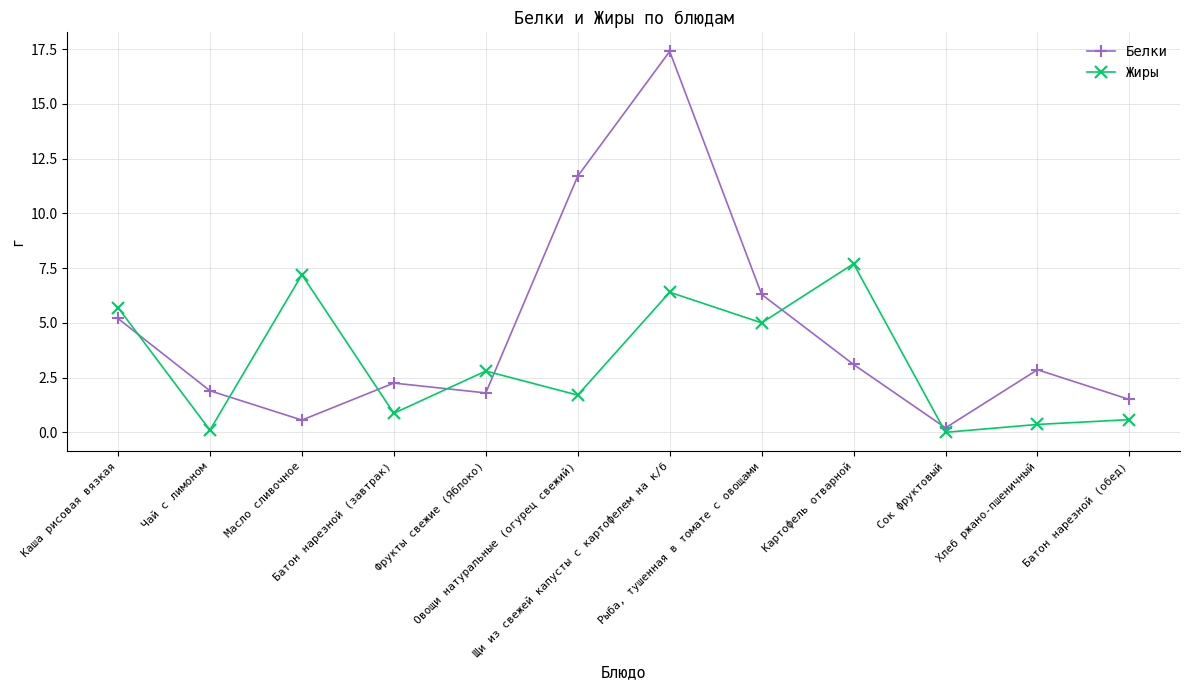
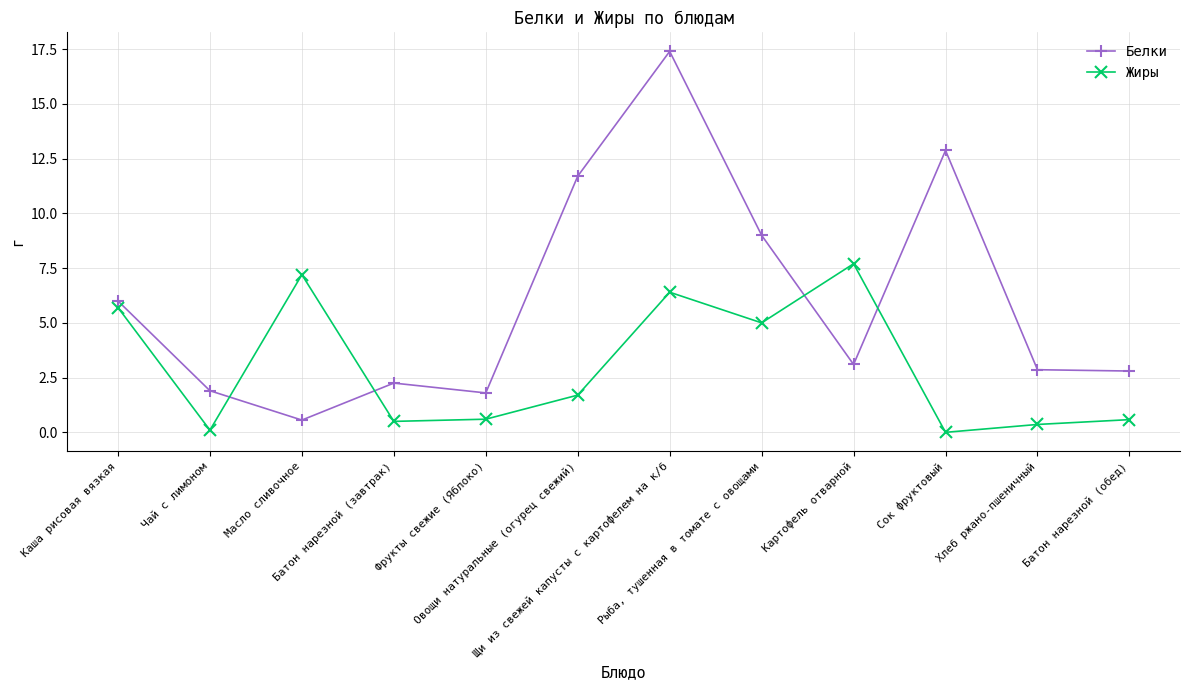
Белки, Каша рисовая вязкая: 5.2 -> 6.0
Жиры, Батон нарезной (завтрак): 0.9 -> 0.5
Жиры, Фрукты свежие (Яблоко): 2.8 -> 0.6
Белки, Рыба, тушенная в томате с овощами: 6.3 -> 9.0
Белки, Сок фруктовый: 0.2 -> 12.9
Белки, Батон нарезной (обед): 1.5 -> 2.8
